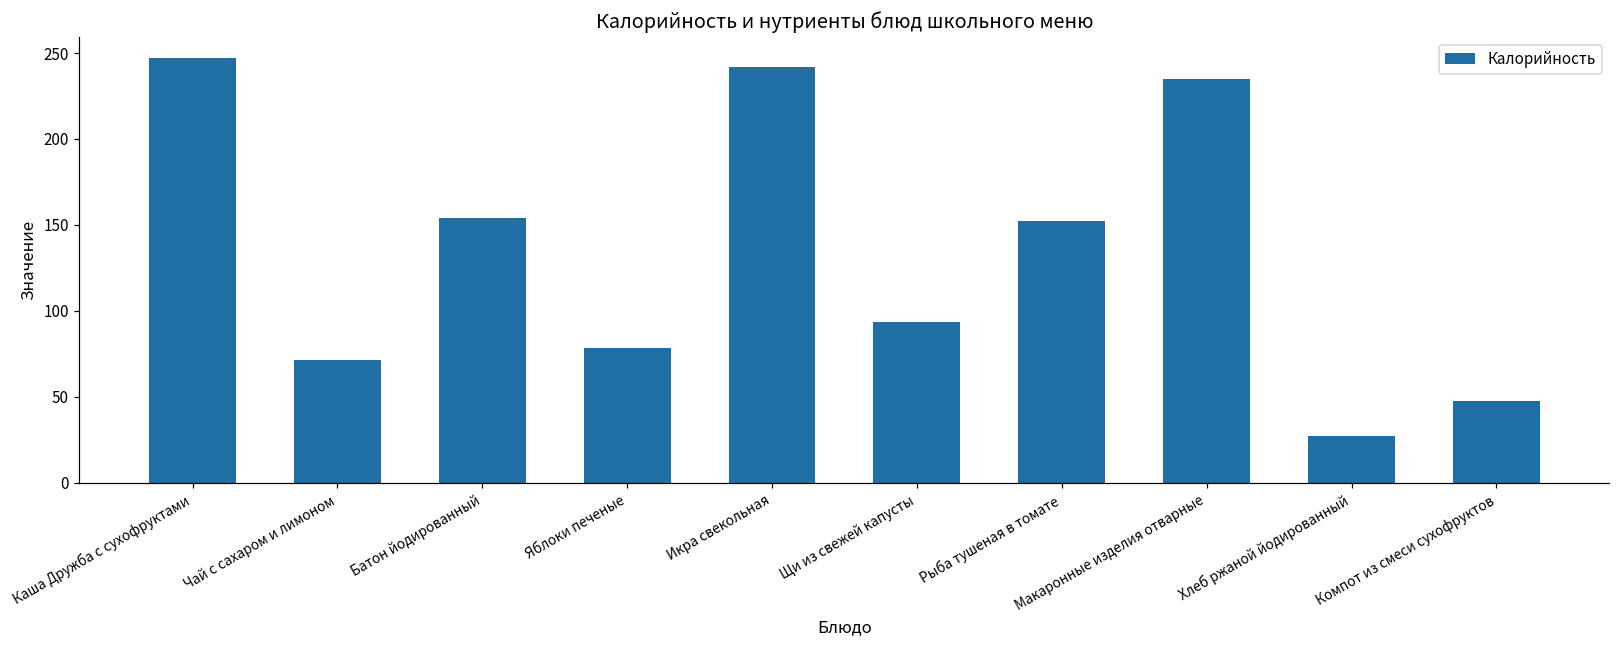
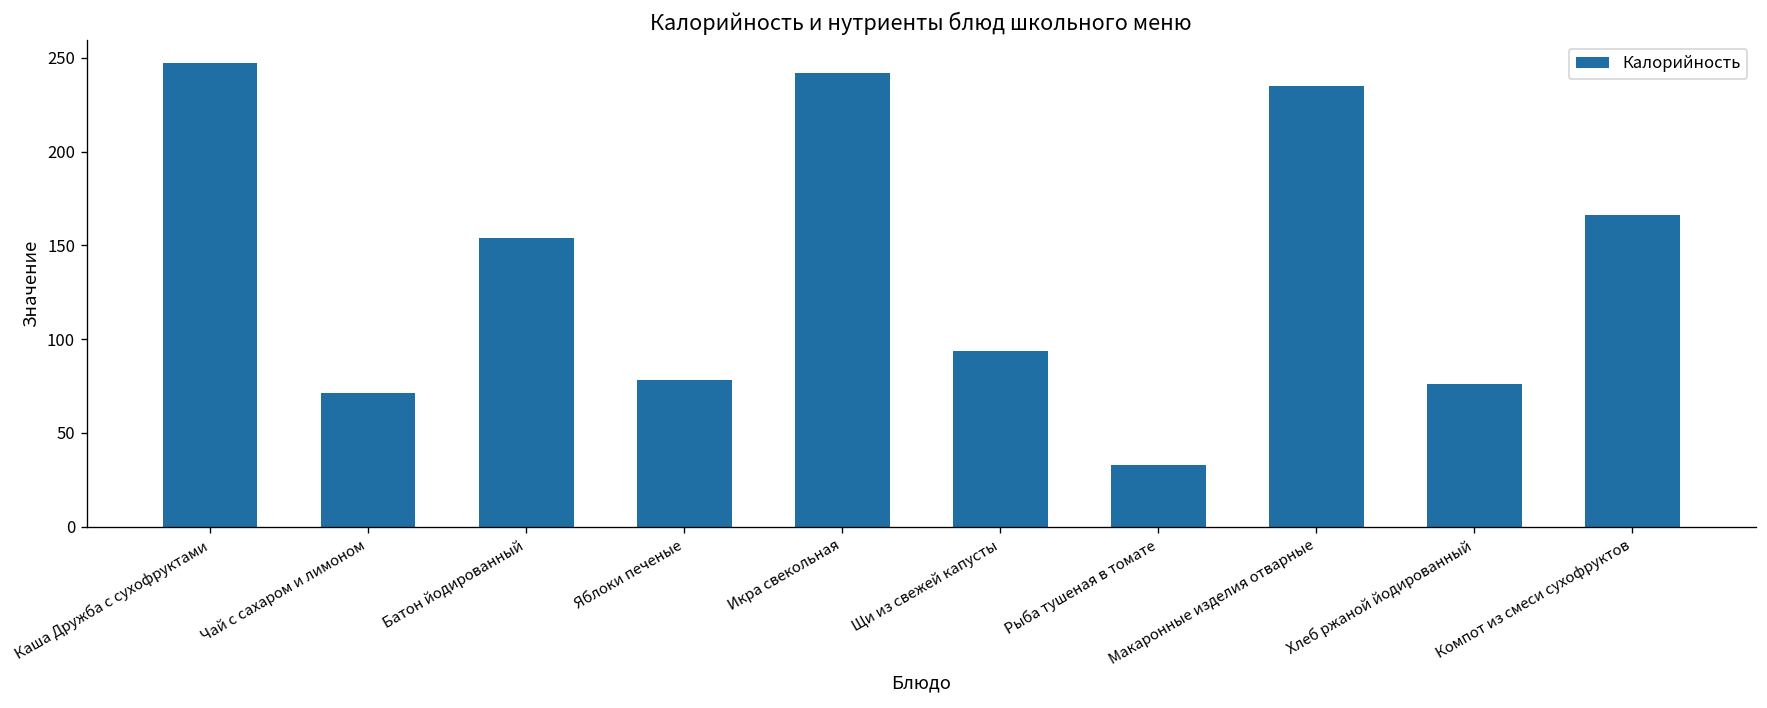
Рыба тушеная в томате: 152 -> 33
Хлеб ржаной йодированный: 27 -> 76
Компот из смеси сухофруктов: 47 -> 166
